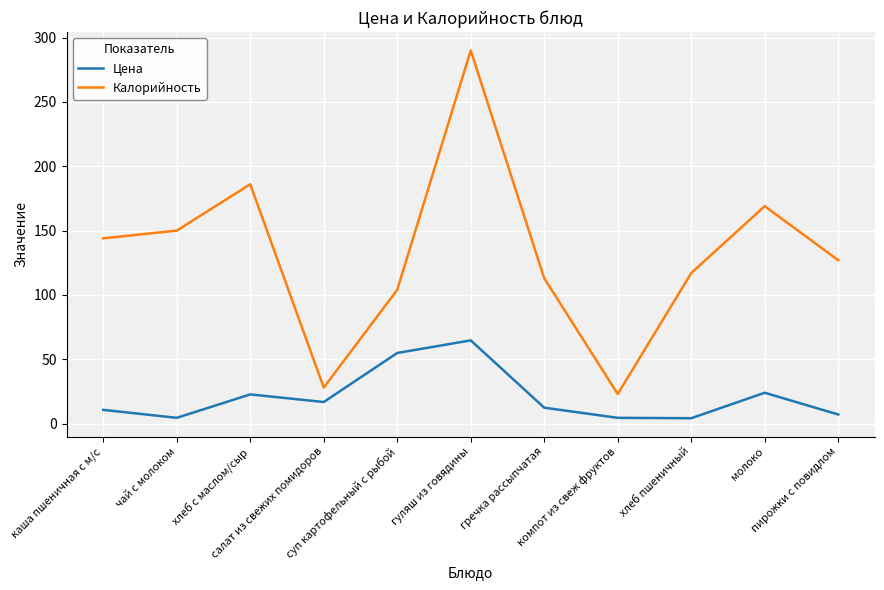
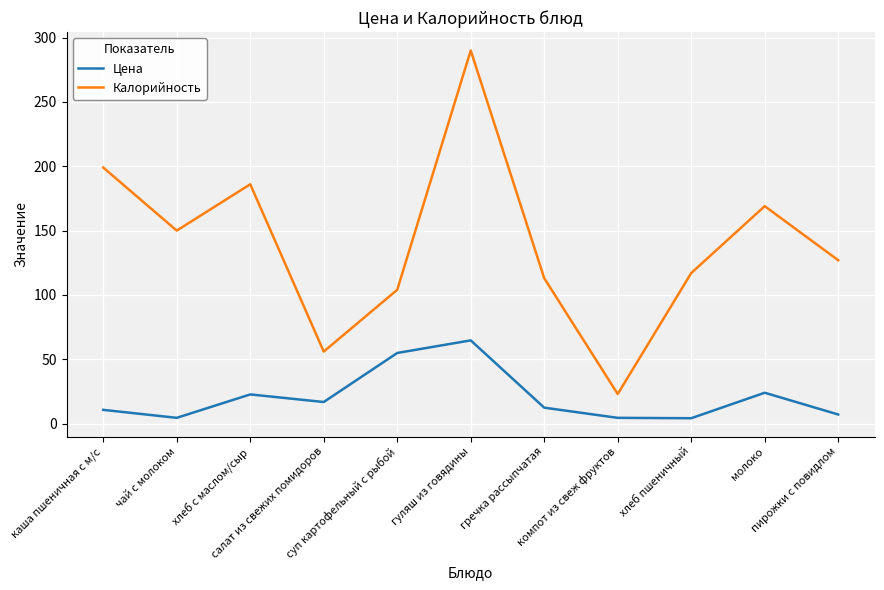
Калорийность, каша пшеничная с м/с: 144 -> 199
Калорийность, салат из свежих помидоров: 28 -> 56
